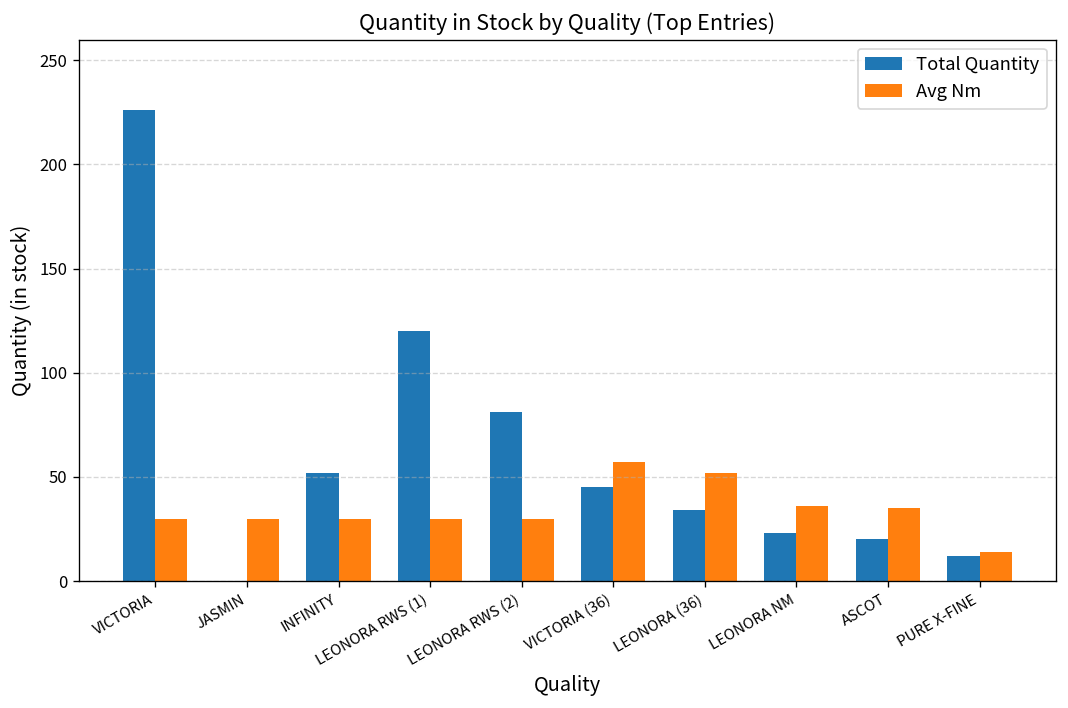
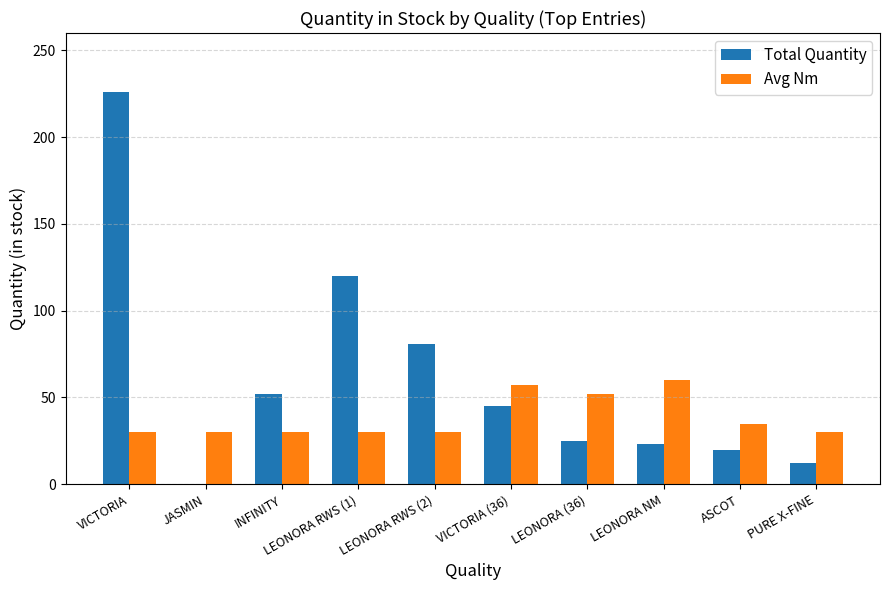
Total Quantity, LEONORA (36): 34 -> 25
Avg Nm, LEONORA NM: 36 -> 60
Avg Nm, PURE X-FINE: 14 -> 30
